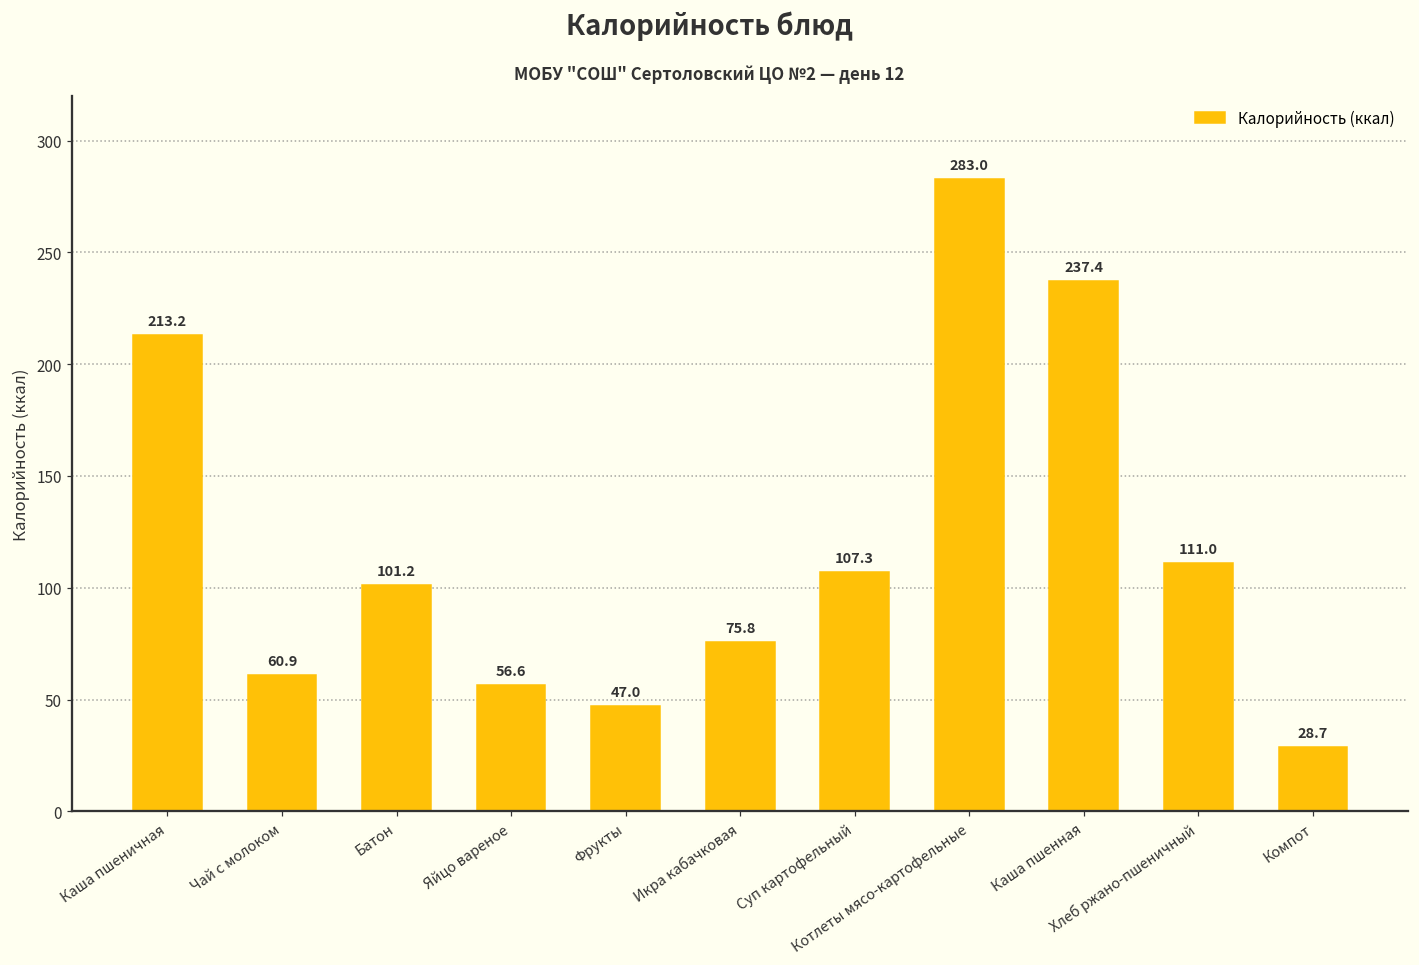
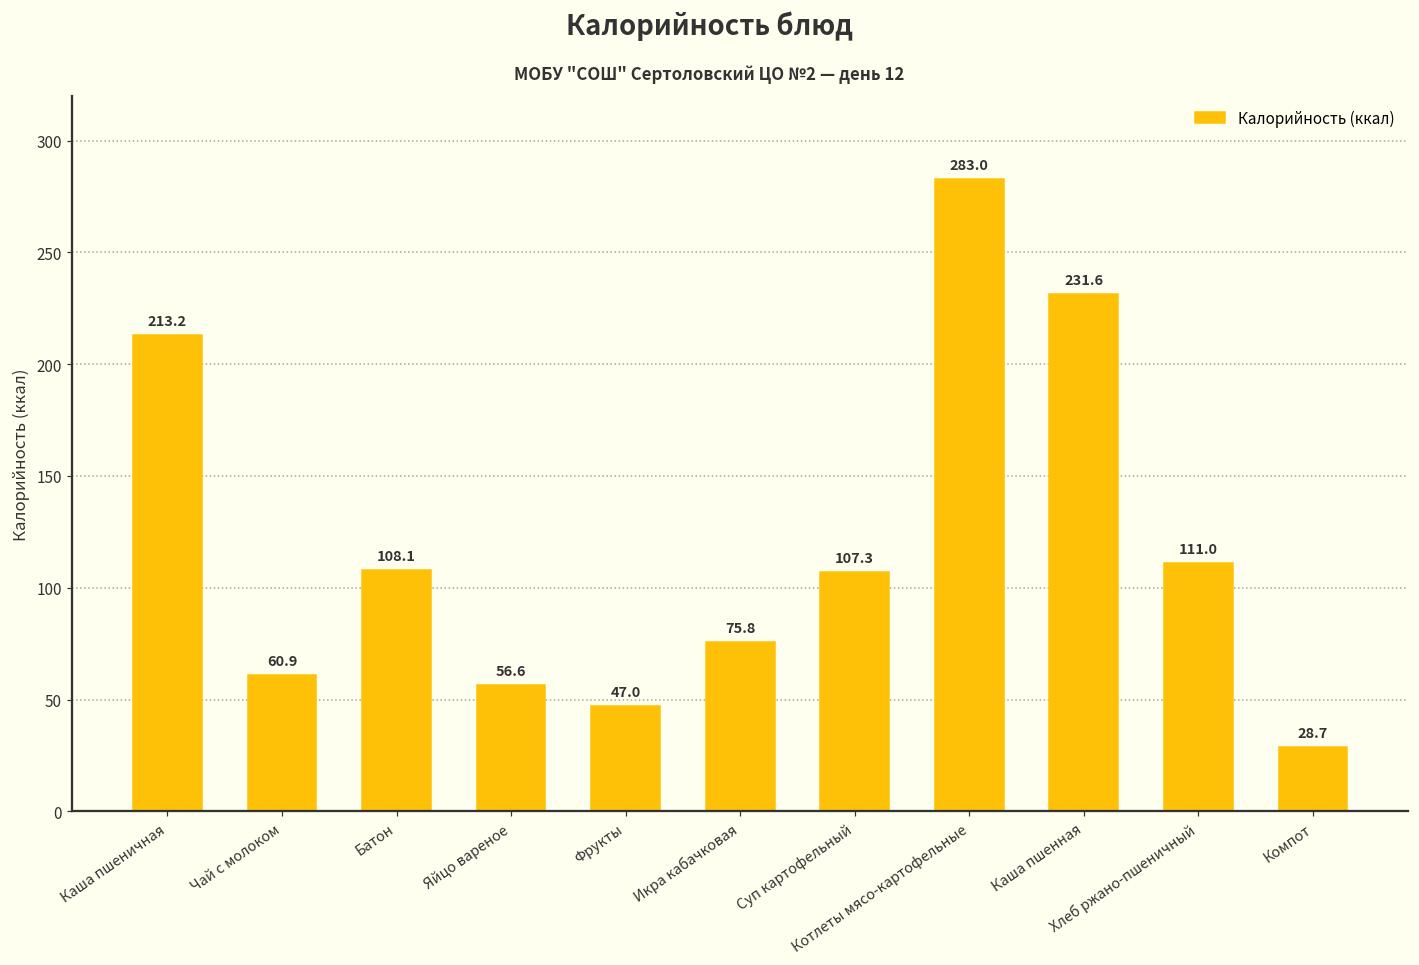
Батон: 101.2 -> 108.1
Каша пшенная: 237.4 -> 231.6
